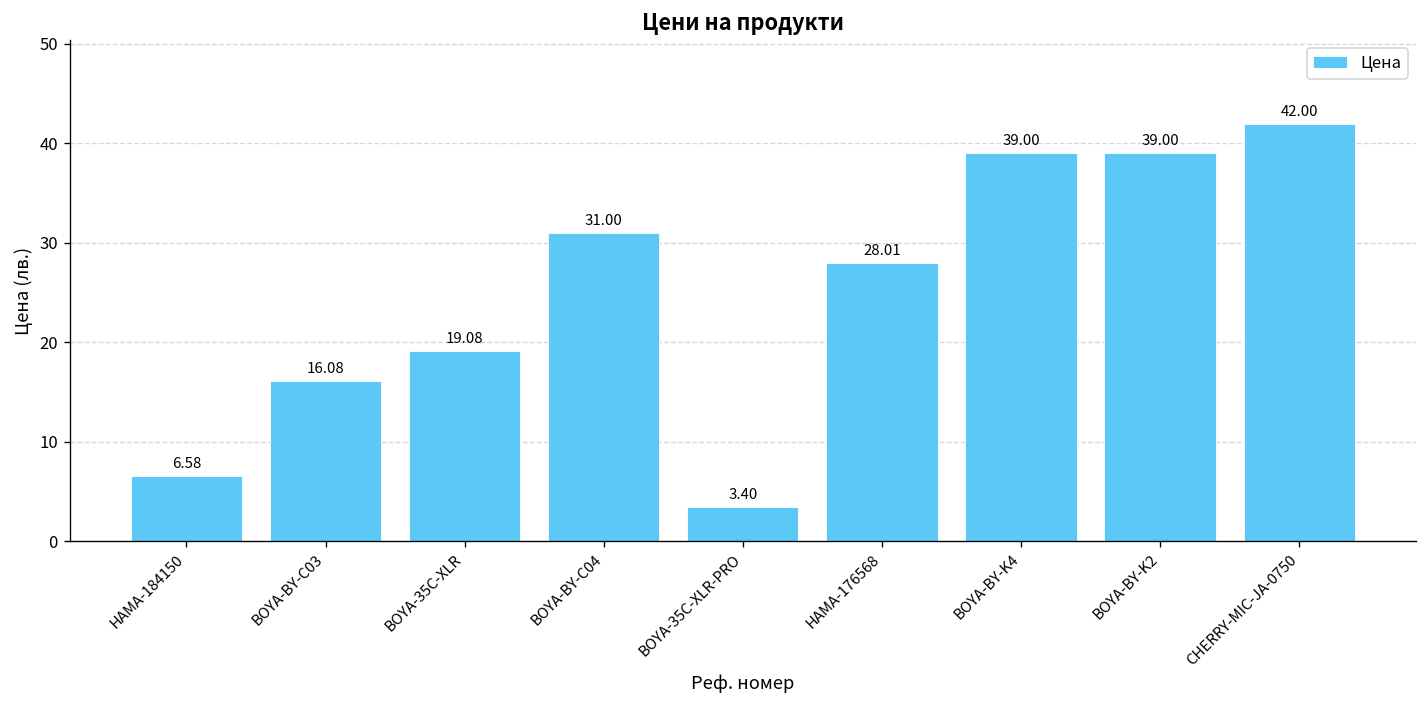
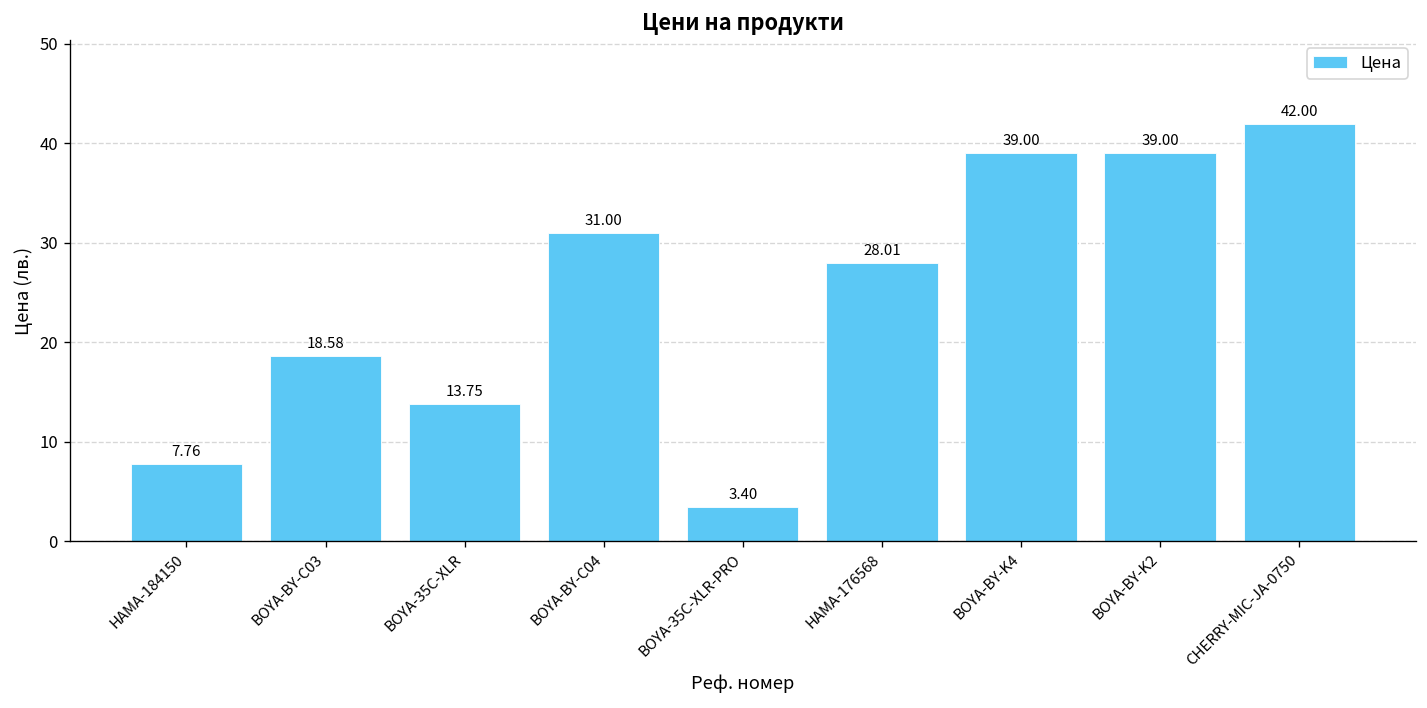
HAMA-184150: 6.58 -> 7.76
BOYA-BY-C03: 16.08 -> 18.58
BOYA-35C-XLR: 19.08 -> 13.75
